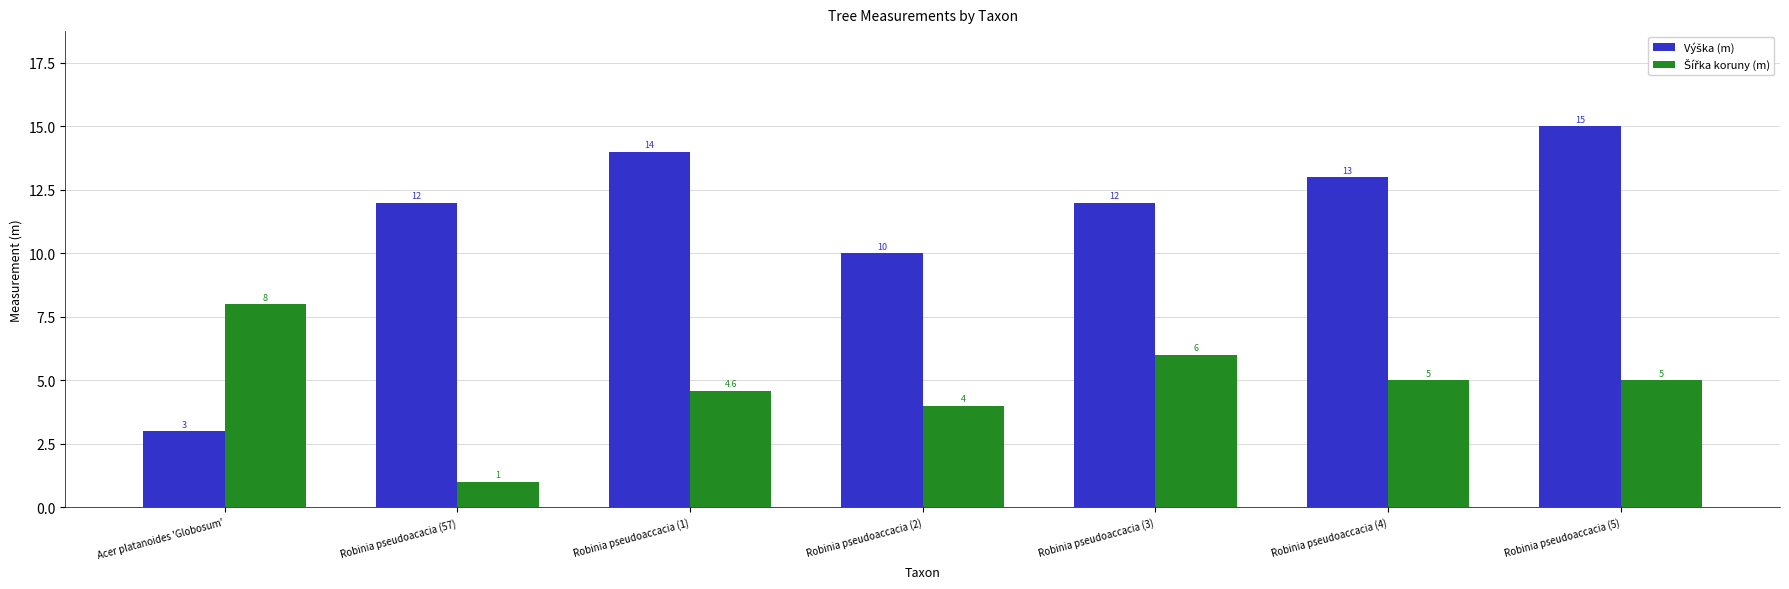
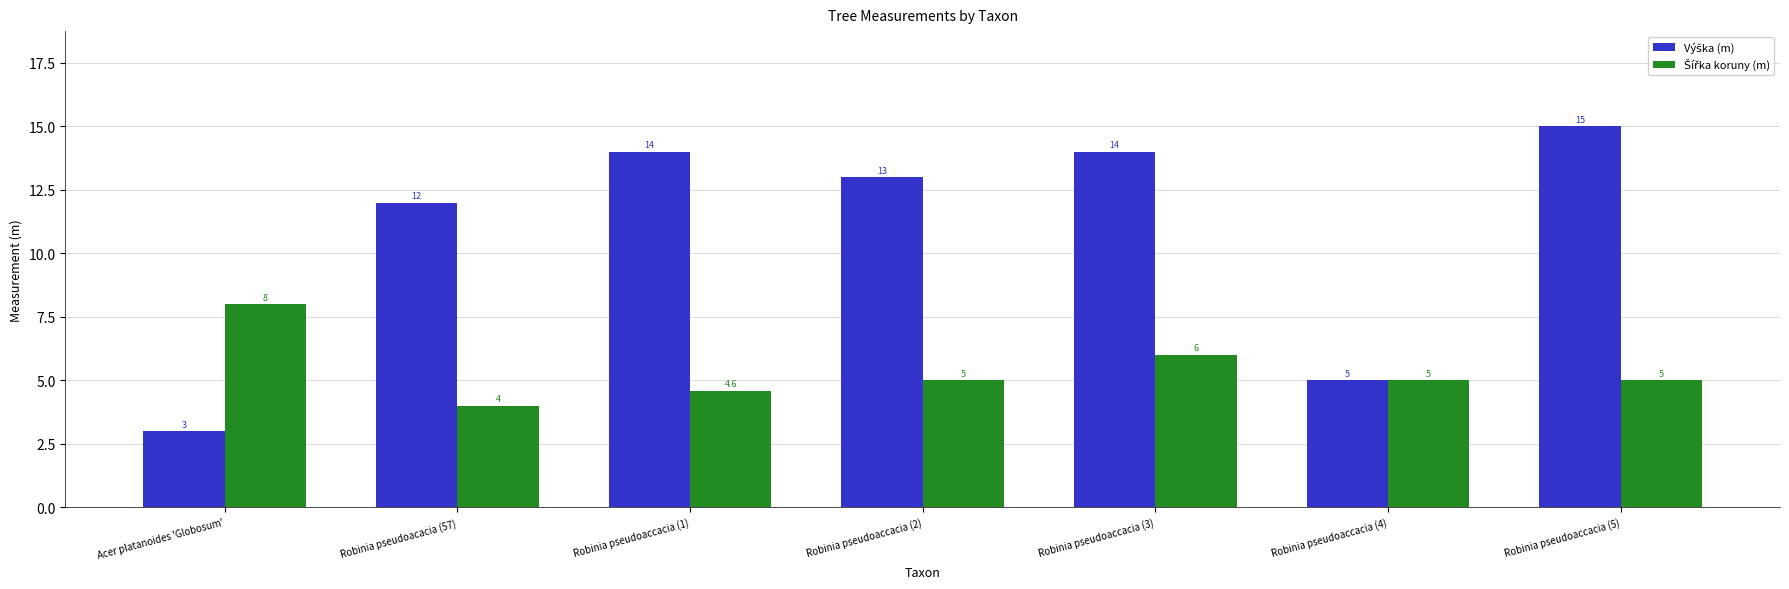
Šířka koruny (m), Robinia pseudoacacia (57): 1 -> 4
Výška (m), Robinia pseudoaccacia (2): 10 -> 13
Šířka koruny (m), Robinia pseudoaccacia (2): 4 -> 5
Výška (m), Robinia pseudoaccacia (3): 12 -> 14
Výška (m), Robinia pseudoaccacia (4): 13 -> 5
